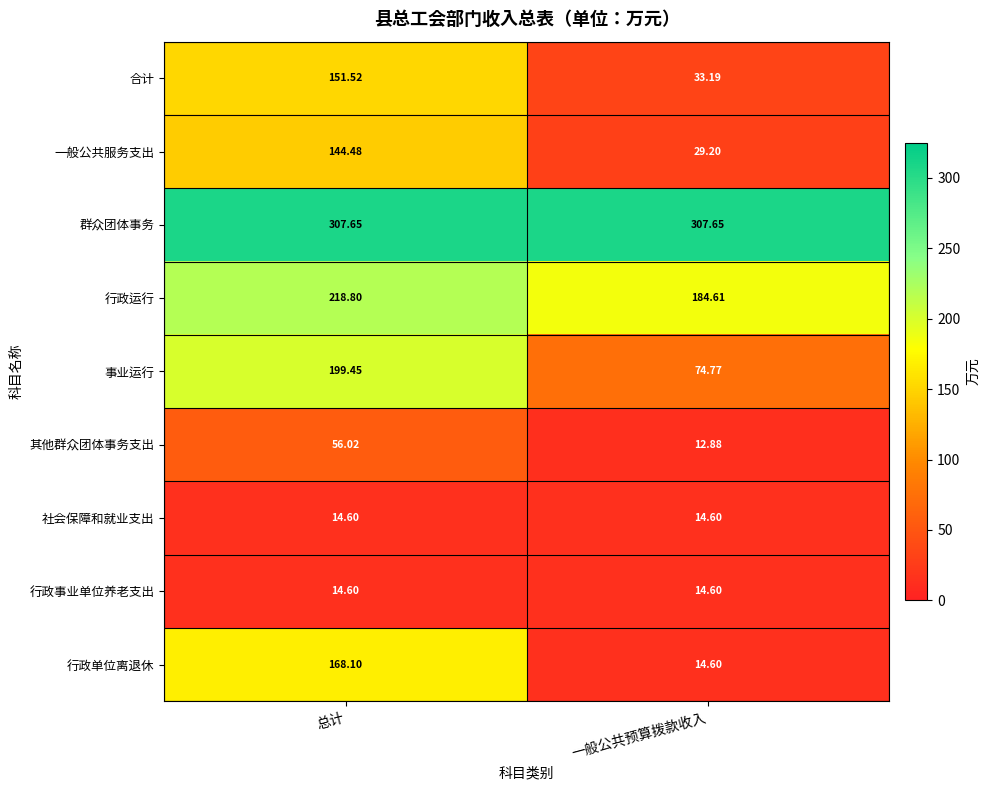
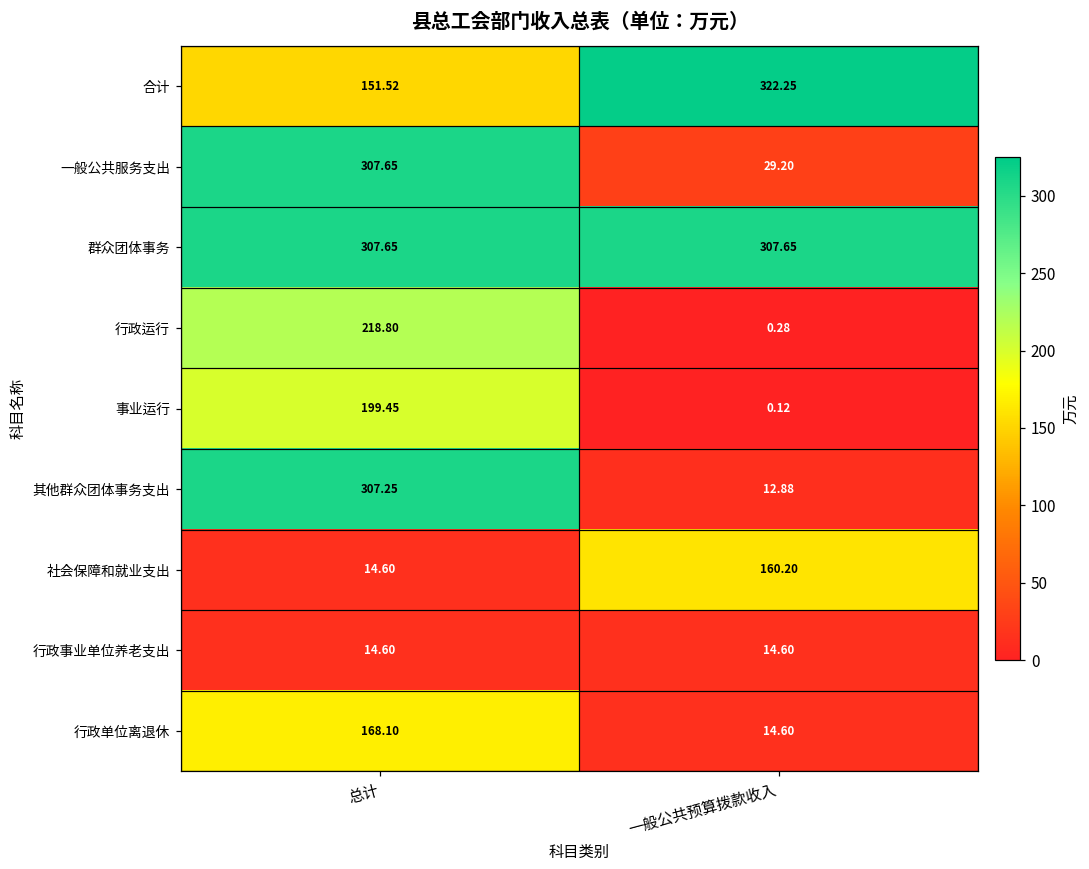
合计, 一般公共预算拨款收入: 33.19 -> 322.25
一般公共服务支出, 总计: 144.48 -> 307.65
行政运行, 一般公共预算拨款收入: 184.61 -> 0.28
事业运行, 一般公共预算拨款收入: 74.77 -> 0.12
其他群众团体事务支出, 总计: 56.02 -> 307.25
社会保障和就业支出, 一般公共预算拨款收入: 14.60 -> 160.20
